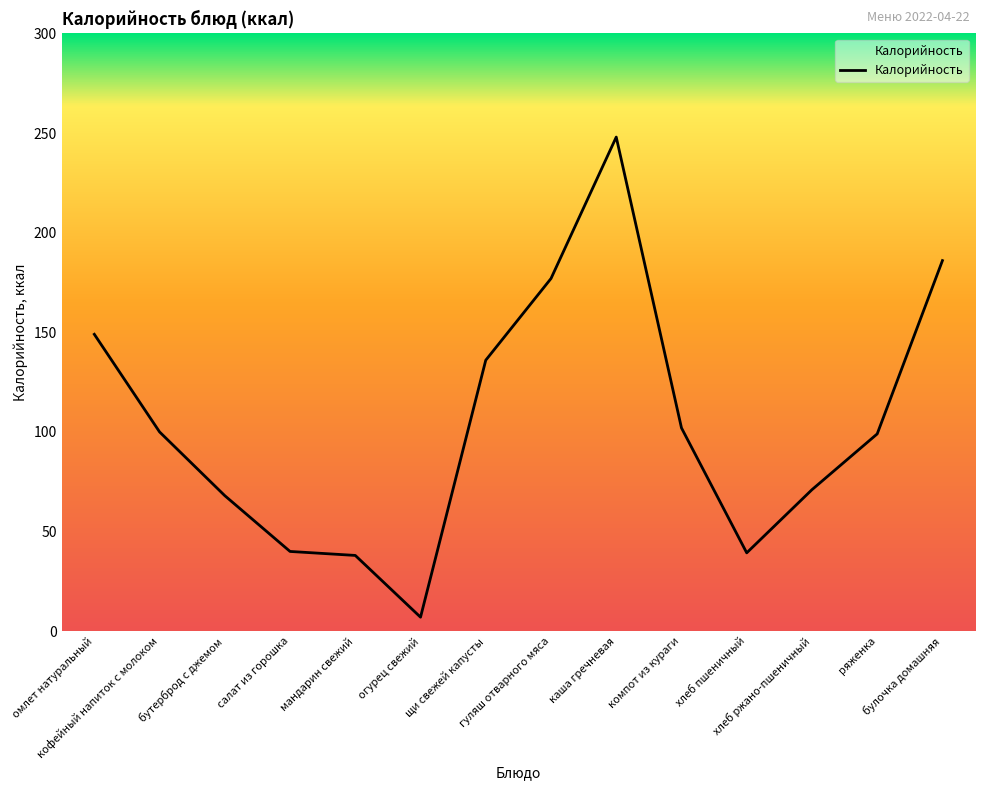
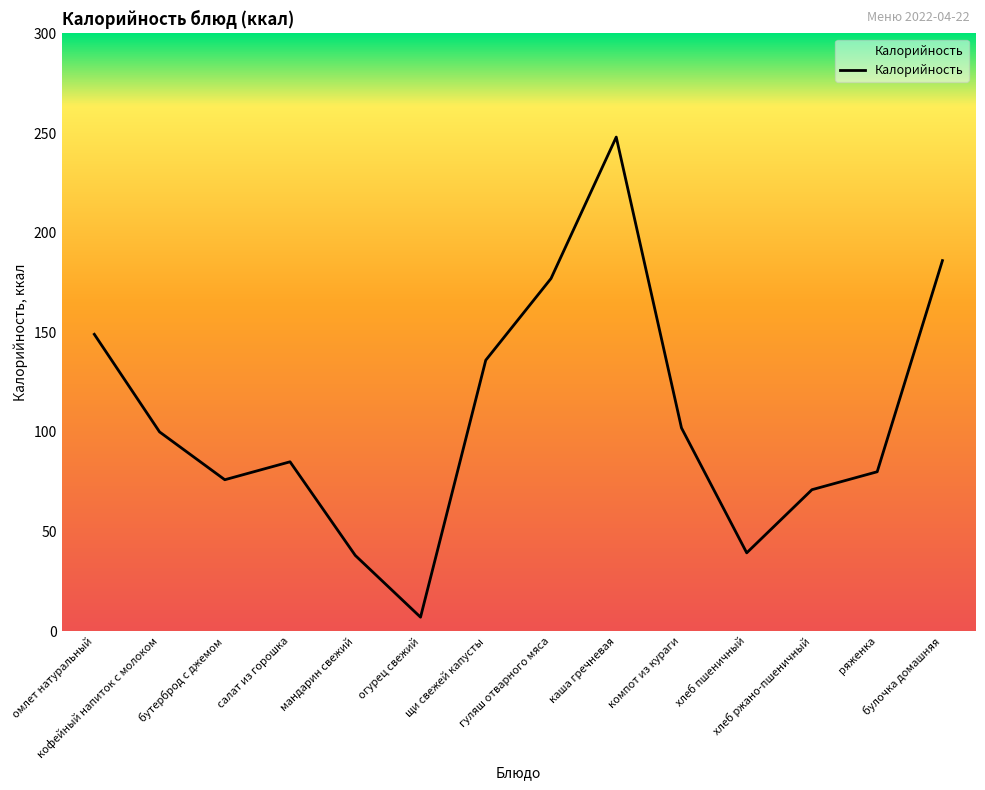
бутерброд с джемом: 68 -> 76
салат из горошка: 40 -> 85
ряженка: 99 -> 80
